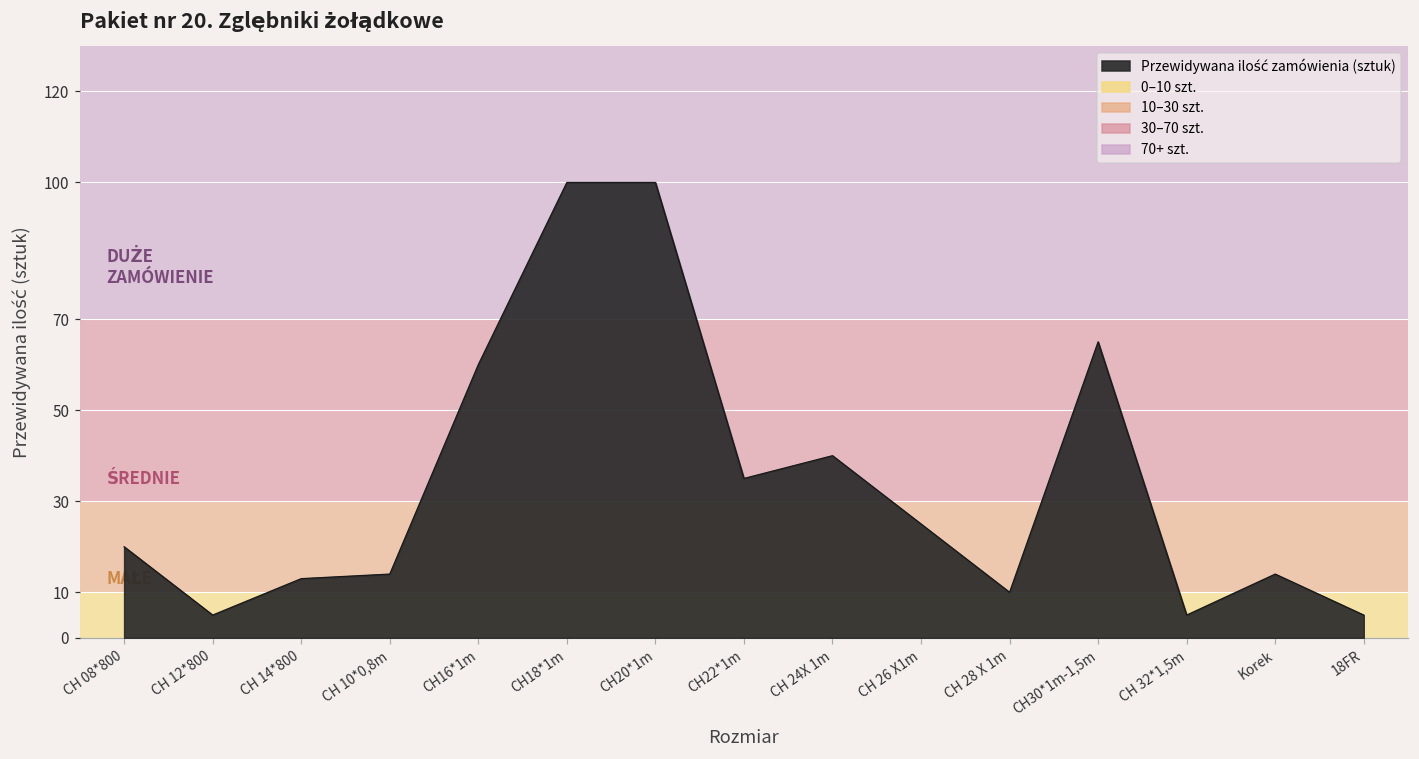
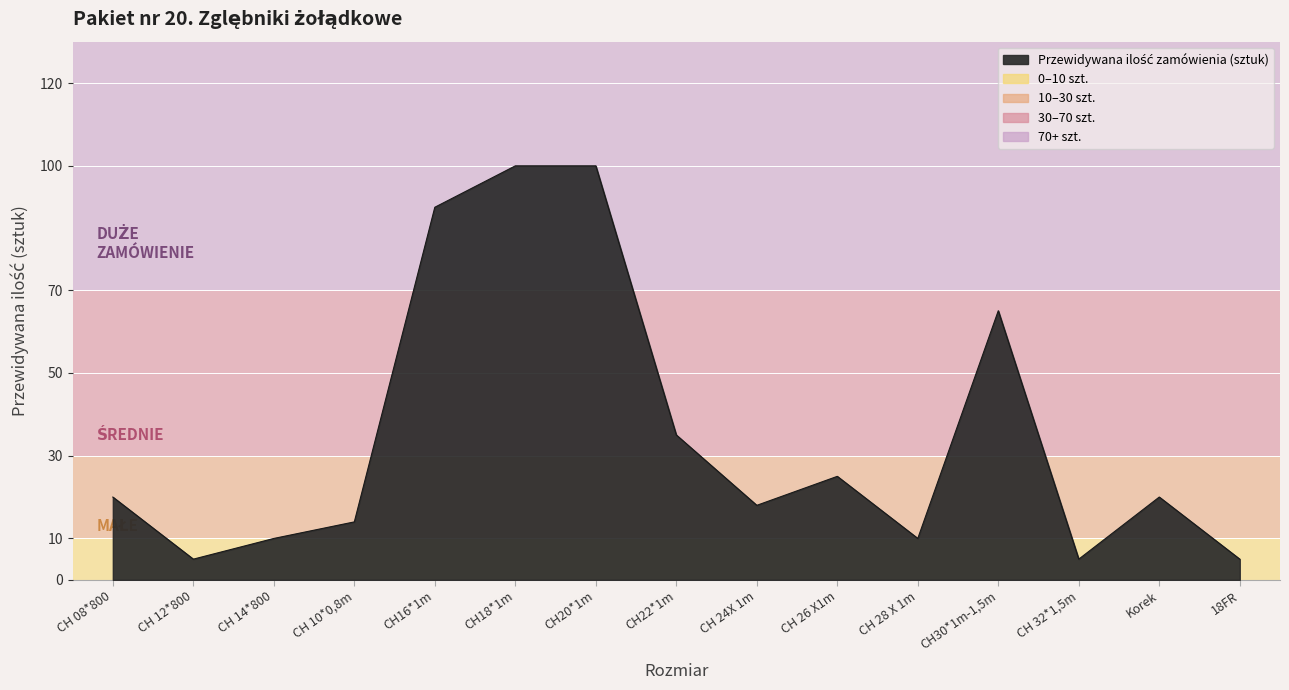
CH 14*800: 13 -> 10
CH16*1m: 60 -> 90
CH 24X 1m: 40 -> 18
Korek: 14 -> 20
